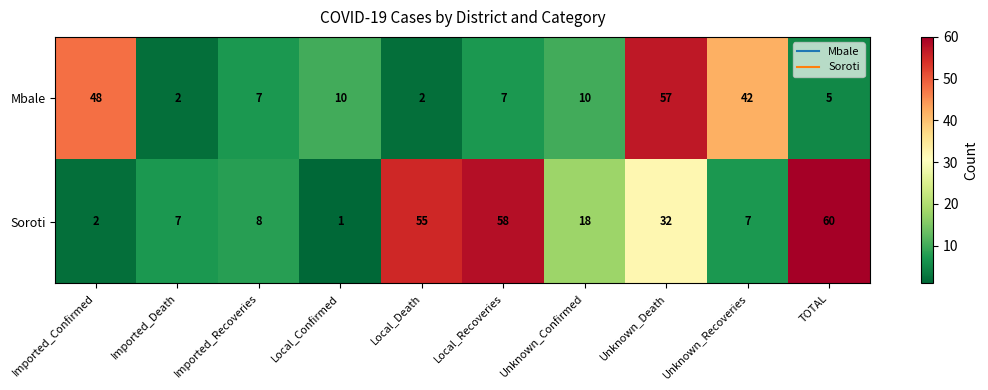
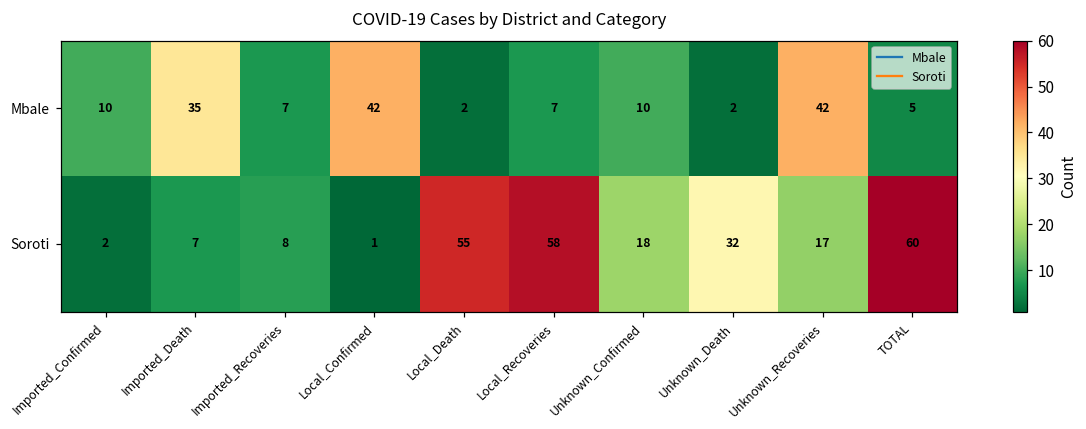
Mbale, Imported_Confirmed: 48 -> 10
Mbale, Imported_Death: 2 -> 35
Mbale, Local_Confirmed: 10 -> 42
Mbale, Unknown_Death: 57 -> 2
Soroti, Unknown_Recoveries: 7 -> 17
